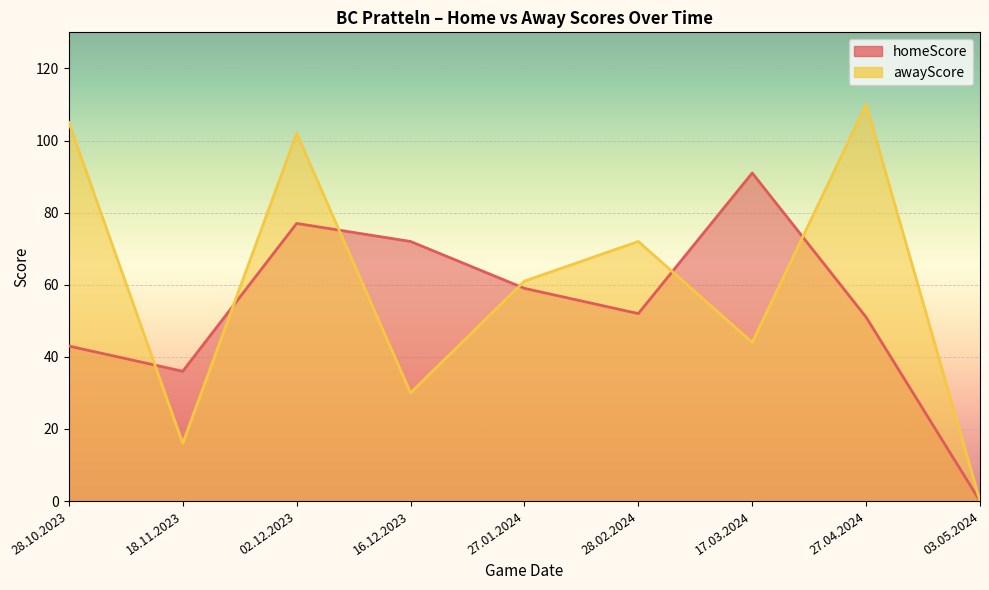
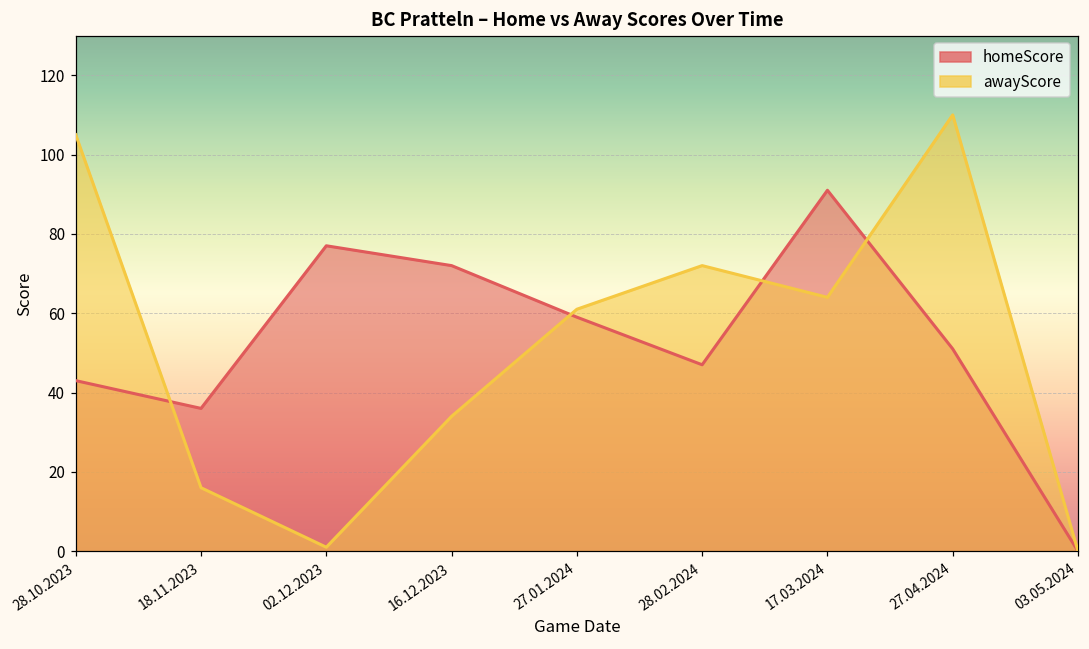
awayScore, 02.12.2023: 102 -> 1
awayScore, 16.12.2023: 30 -> 34
homeScore, 28.02.2024: 52 -> 47
awayScore, 17.03.2024: 44 -> 64
